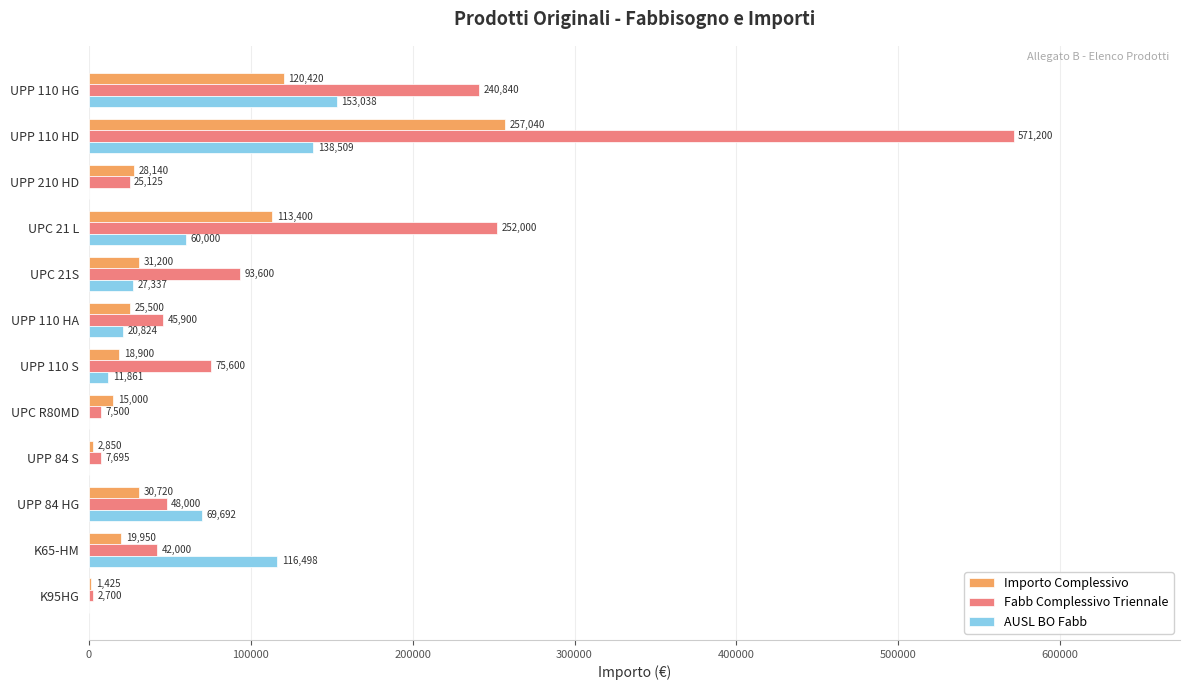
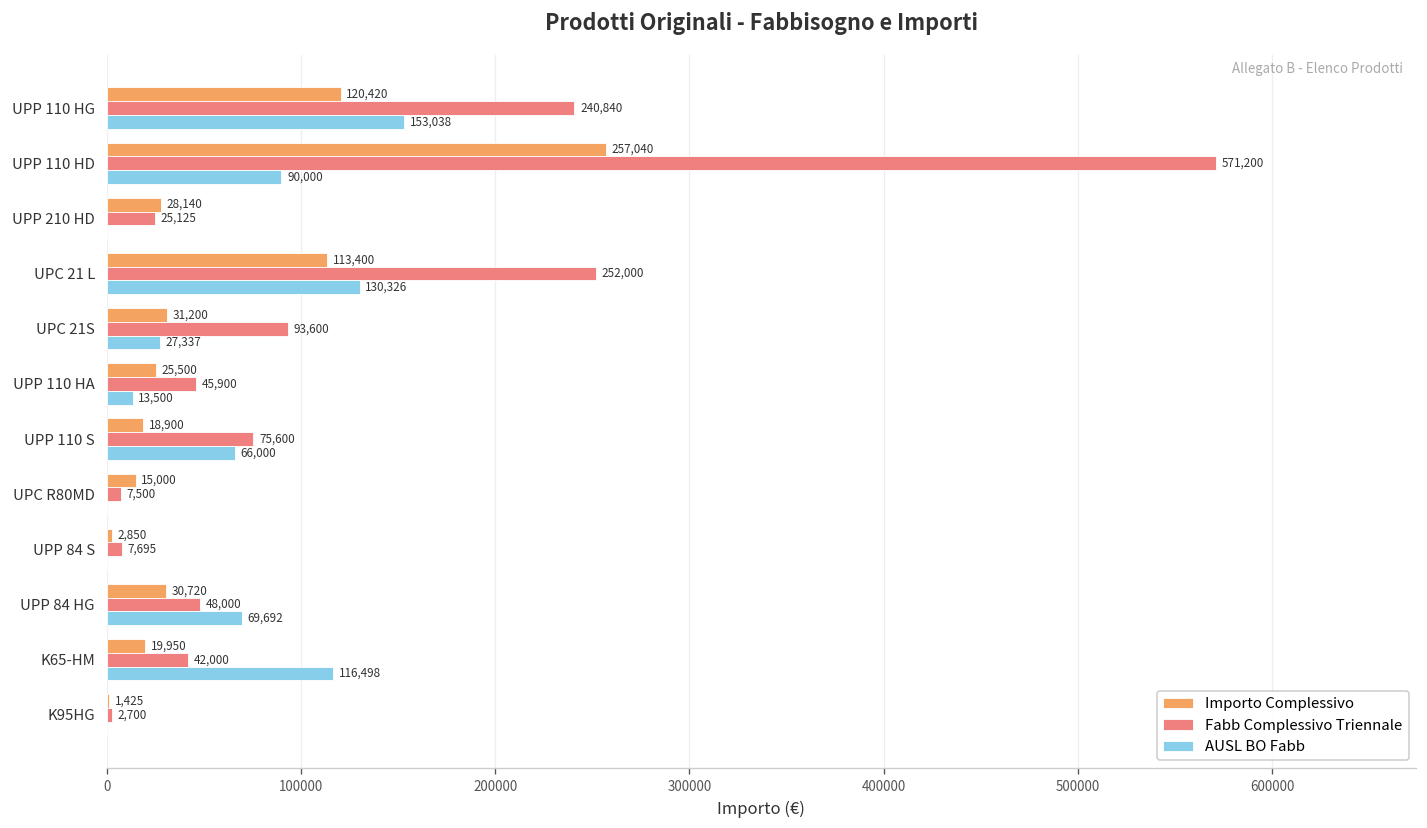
AUSL BO Fabb, UPP 110 HD: 138,509 -> 90,000
AUSL BO Fabb, UPC 21 L: 60,000 -> 130,326
AUSL BO Fabb, UPP 110 HA: 20,824 -> 13,500
AUSL BO Fabb, UPP 110 S: 11,861 -> 66,000
